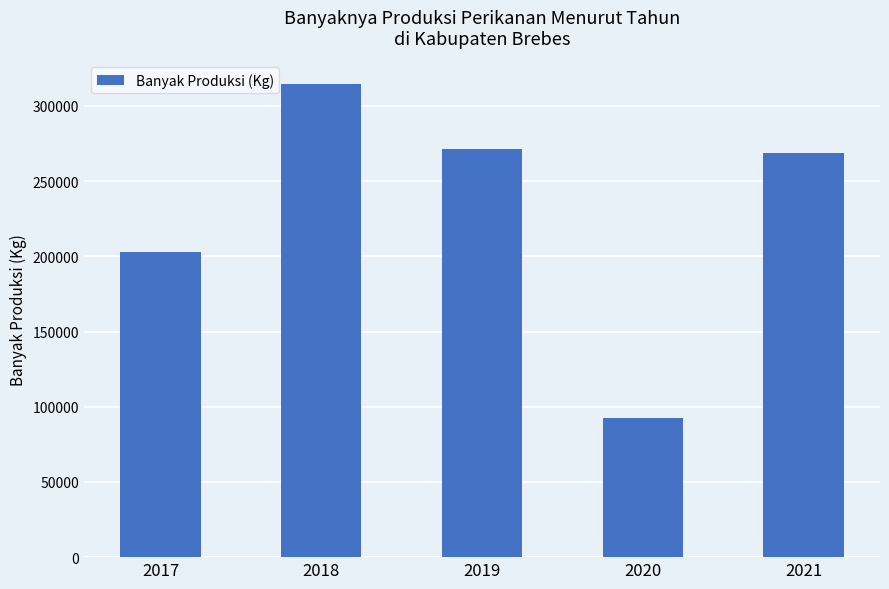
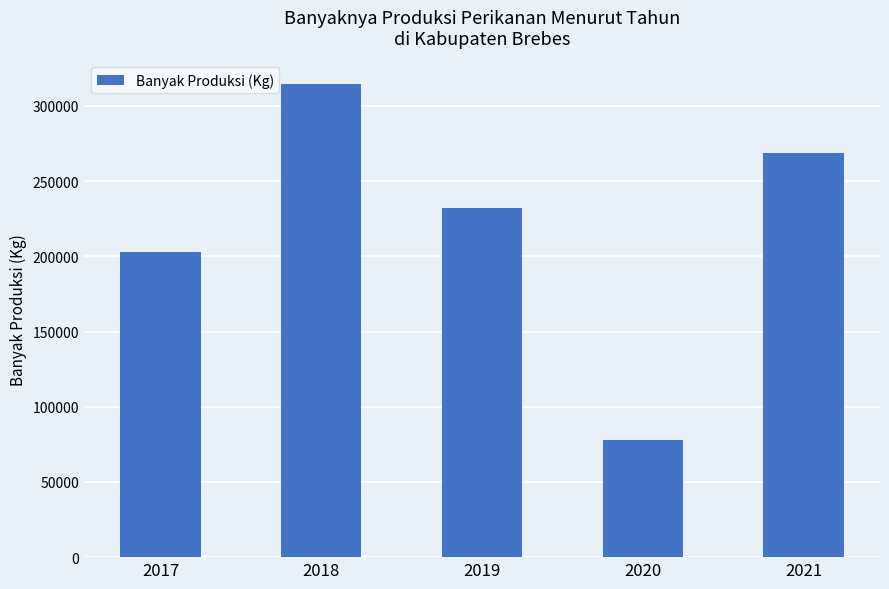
2019: 272000 -> 232000
2020: 92000 -> 78000
